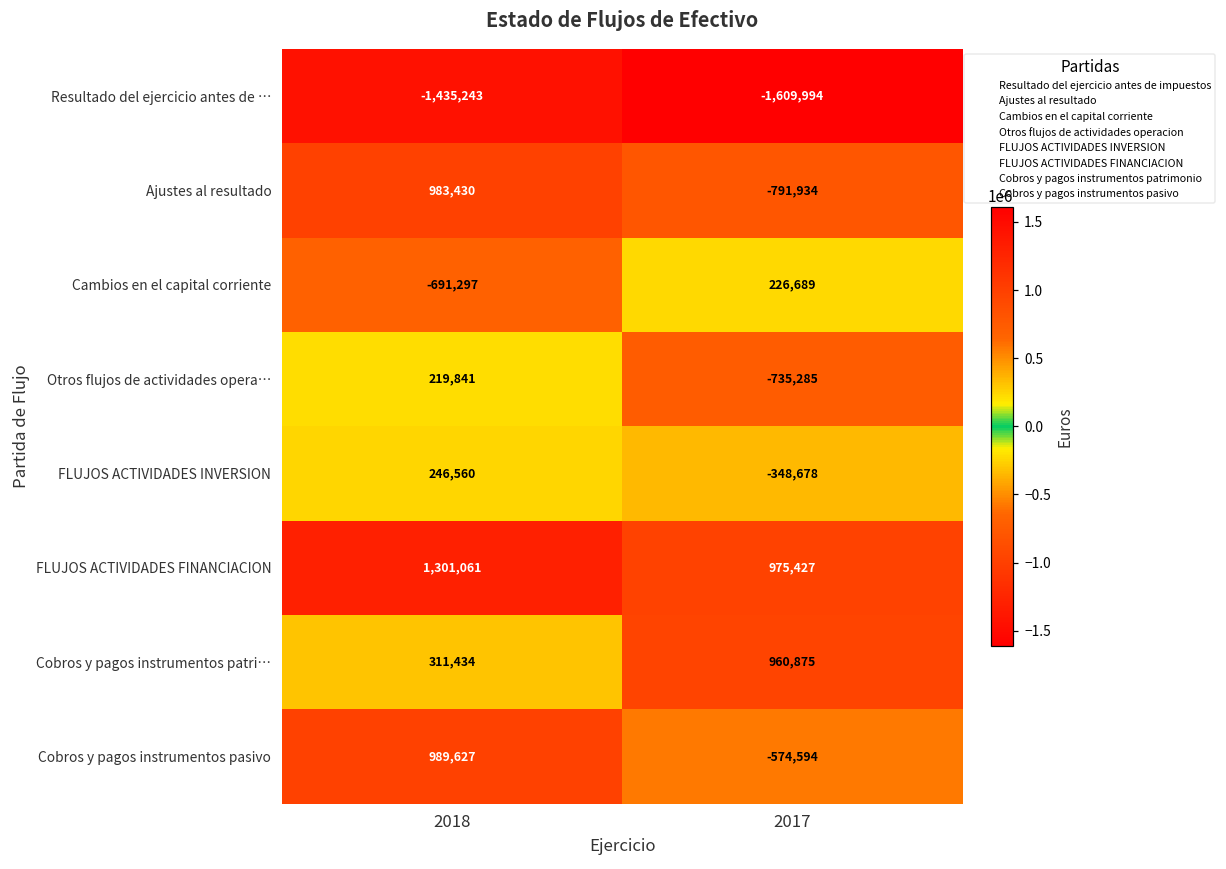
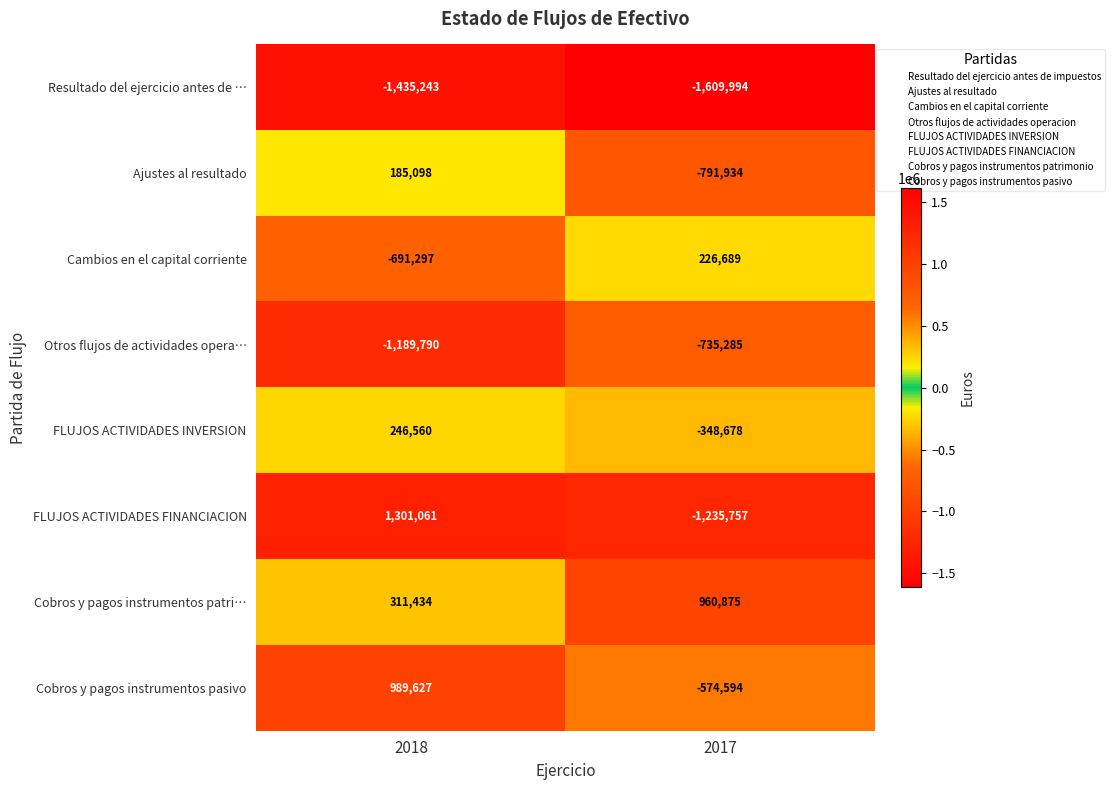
Ajustes al resultado, 2018: 983,430 -> 185,098
Otros flujos de actividades opera…, 2018: 219,841 -> -1,189,790
FLUJOS ACTIVIDADES FINANCIACION, 2017: 975,427 -> -1,235,757
